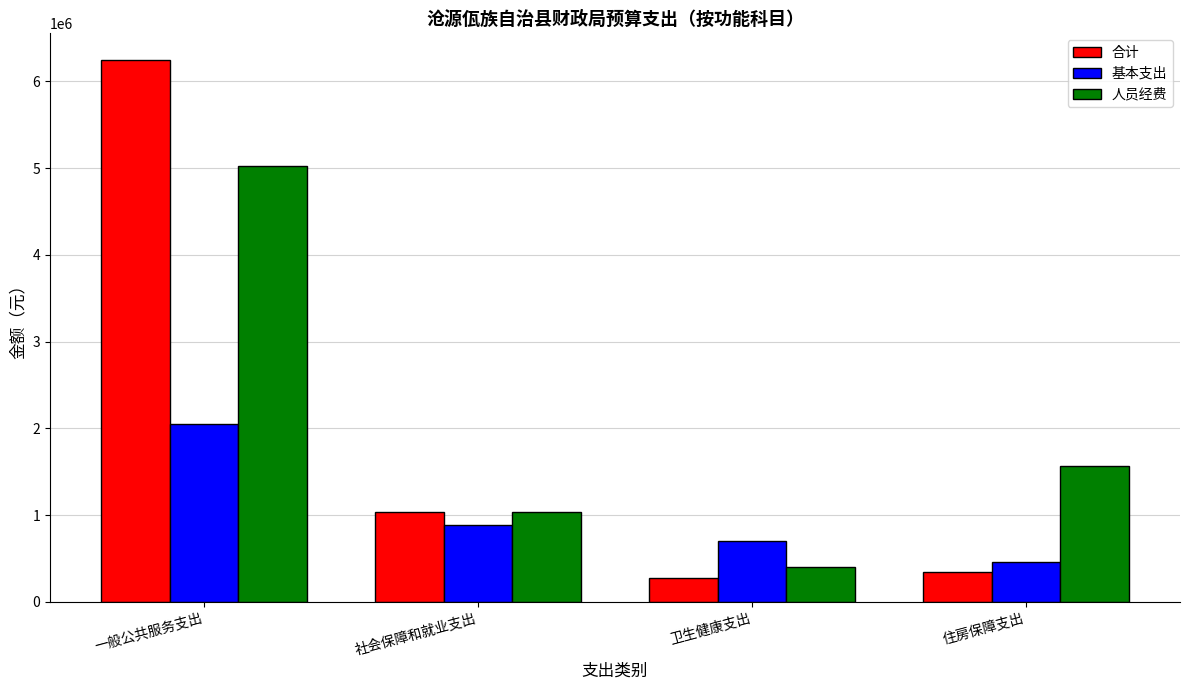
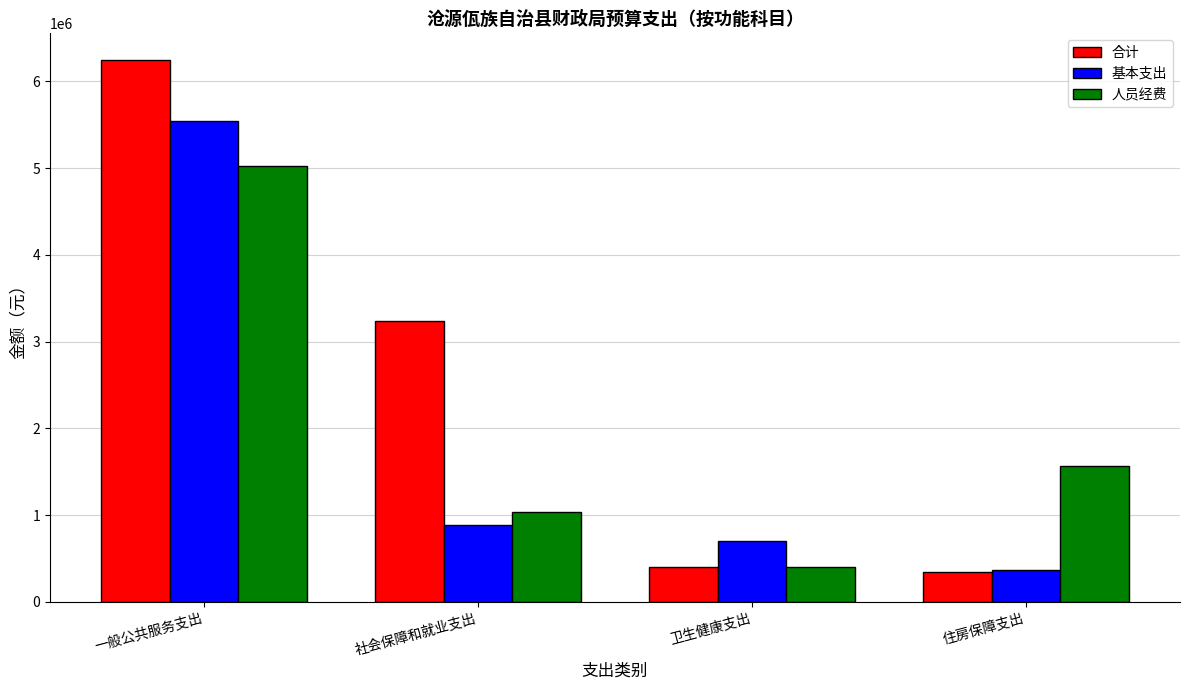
基本支出, 一般公共服务支出: 2100000 -> 5500000
合计, 社会保障和就业支出: 1000000 -> 3200000
合计, 卫生健康支出: 300000 -> 400000
基本支出, 住房保障支出: 500000 -> 400000
